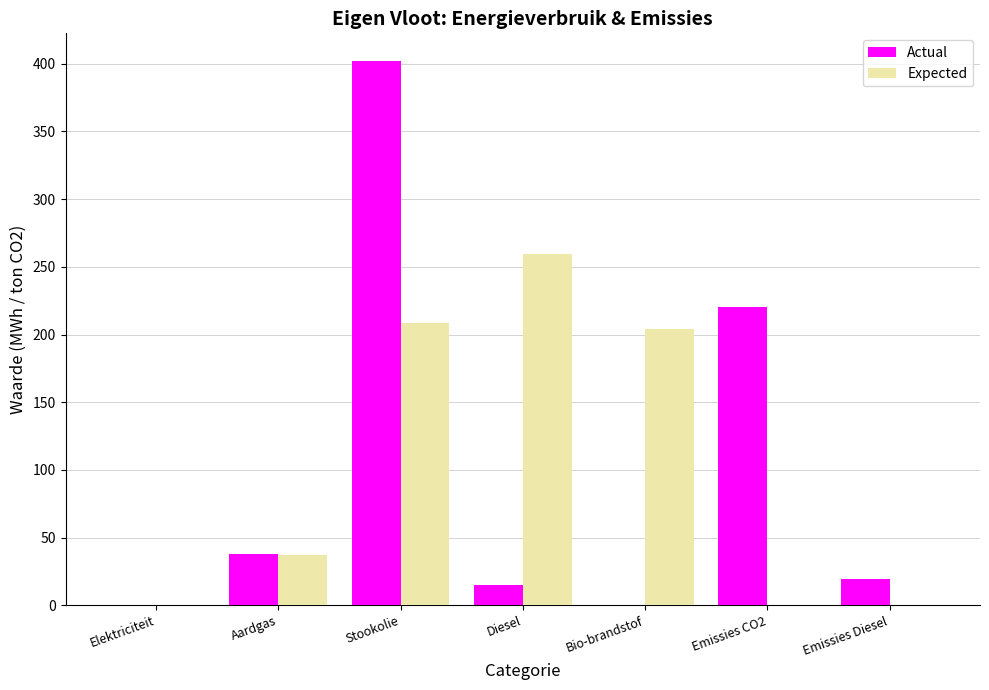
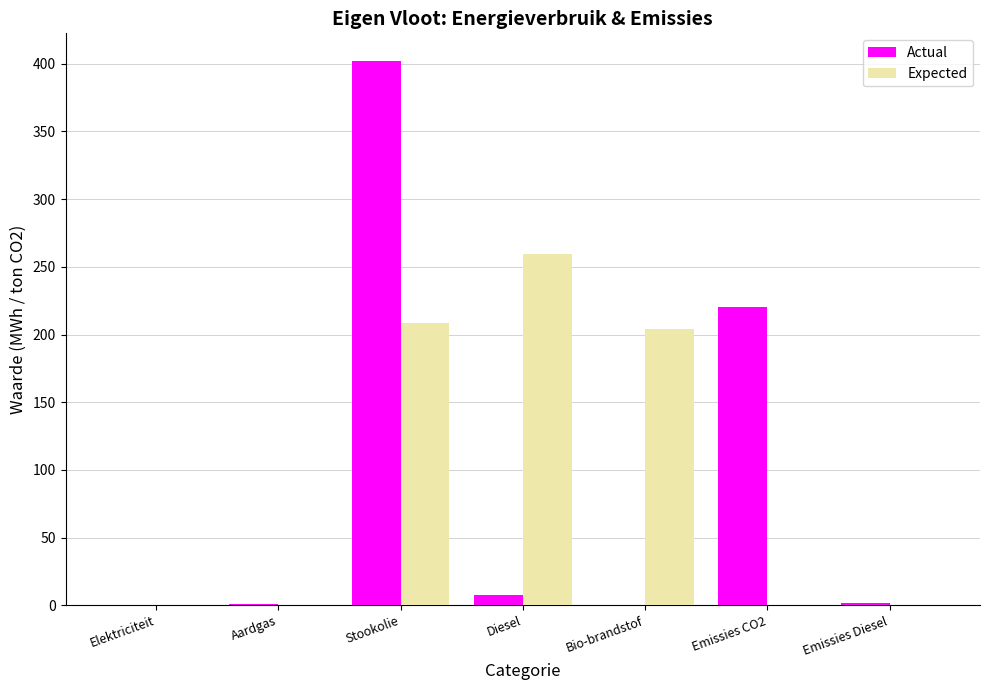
Actual, Aardgas: 38 -> 1
Expected, Aardgas: 37 -> 0
Actual, Diesel: 15 -> 8
Actual, Emissies Diesel: 19 -> 2
